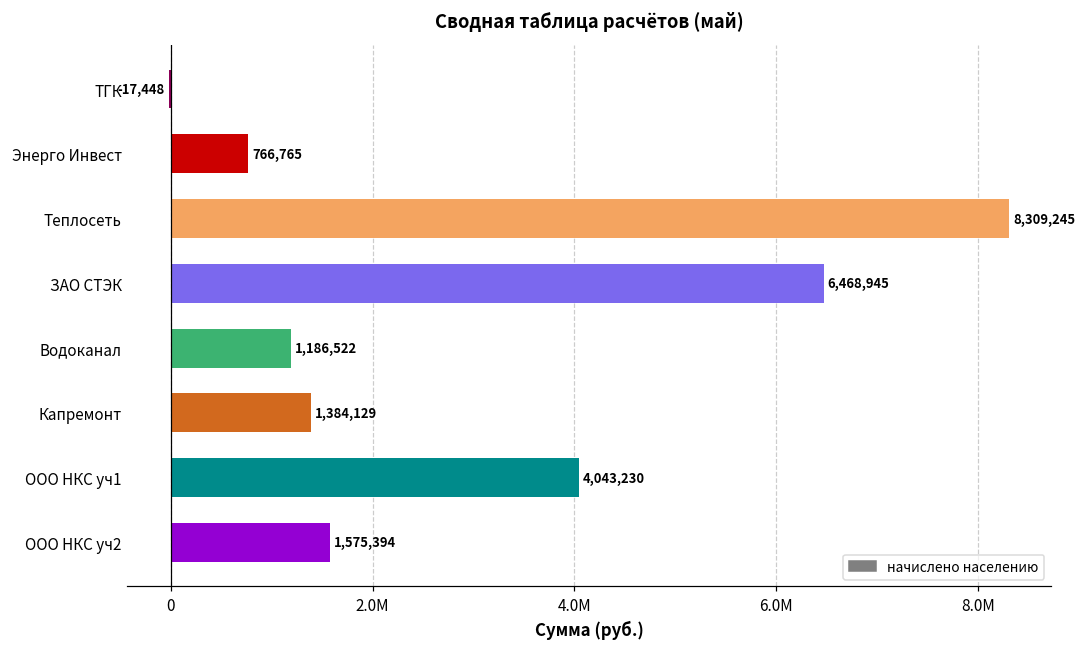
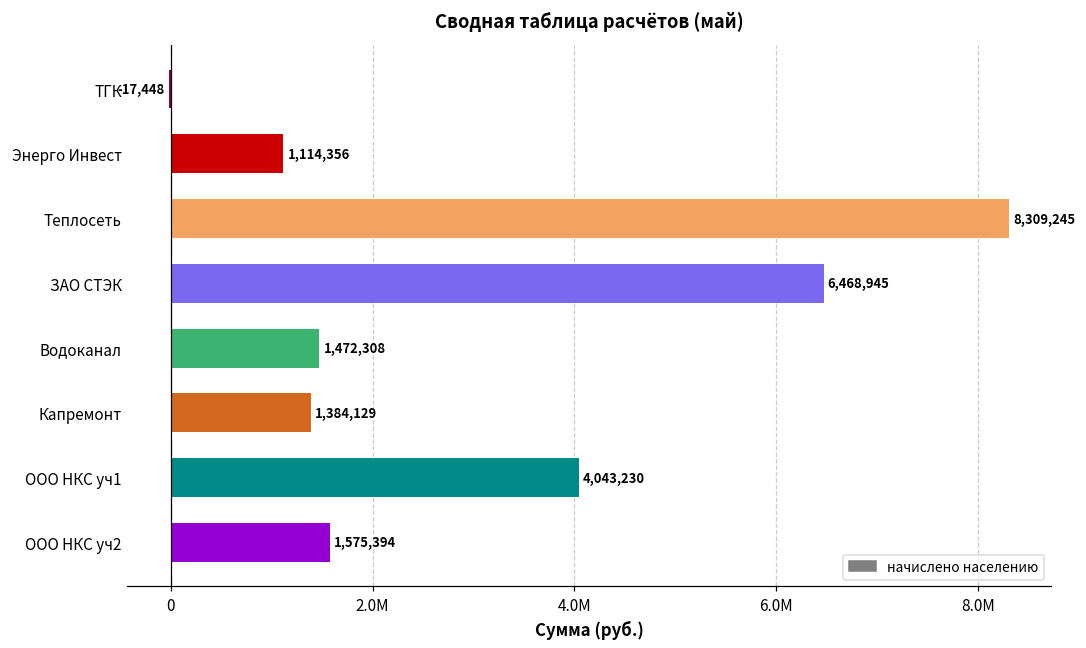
Энерго Инвест: 766,765 -> 1,114,356
Водоканал: 1,186,522 -> 1,472,308
